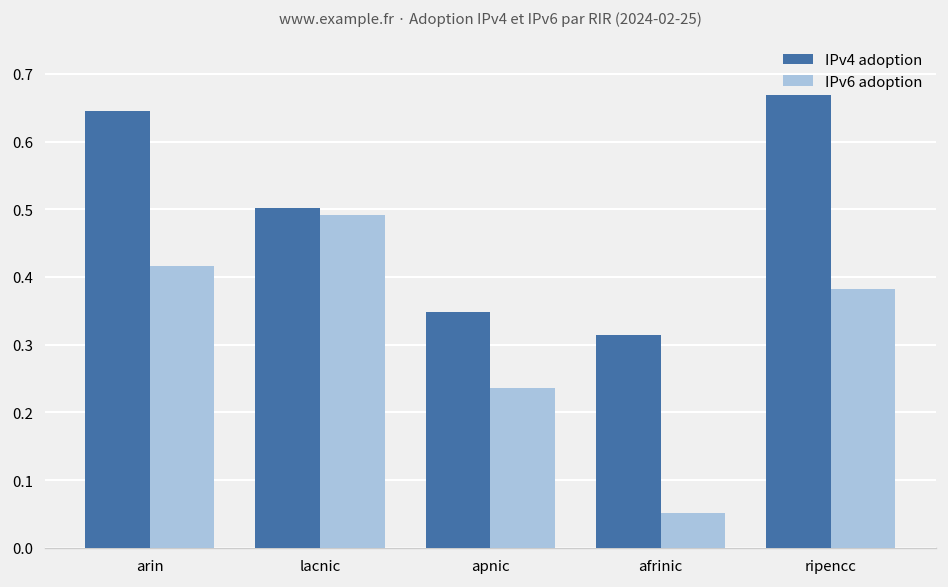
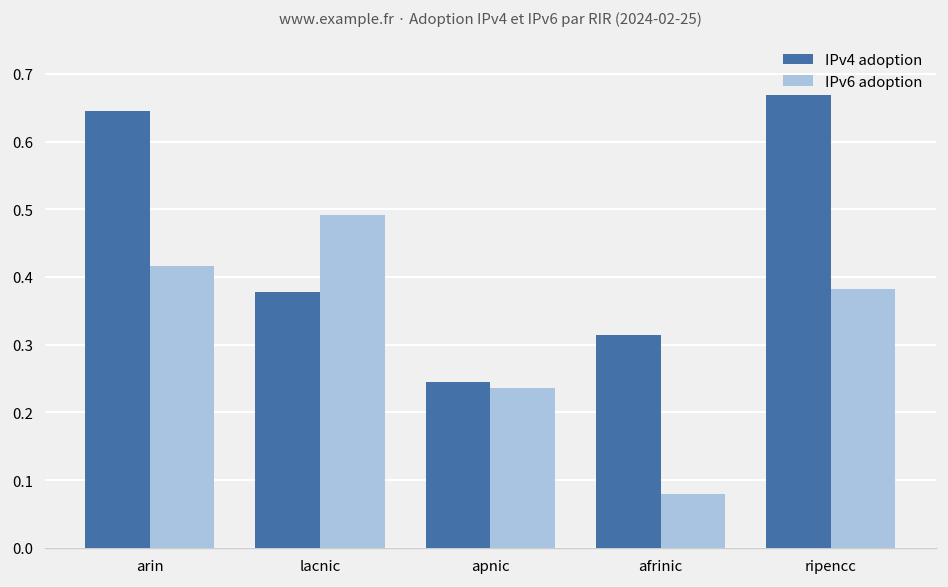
IPv4 adoption, lacnic: 0.50 -> 0.38
IPv4 adoption, apnic: 0.35 -> 0.24
IPv6 adoption, afrinic: 0.05 -> 0.08
